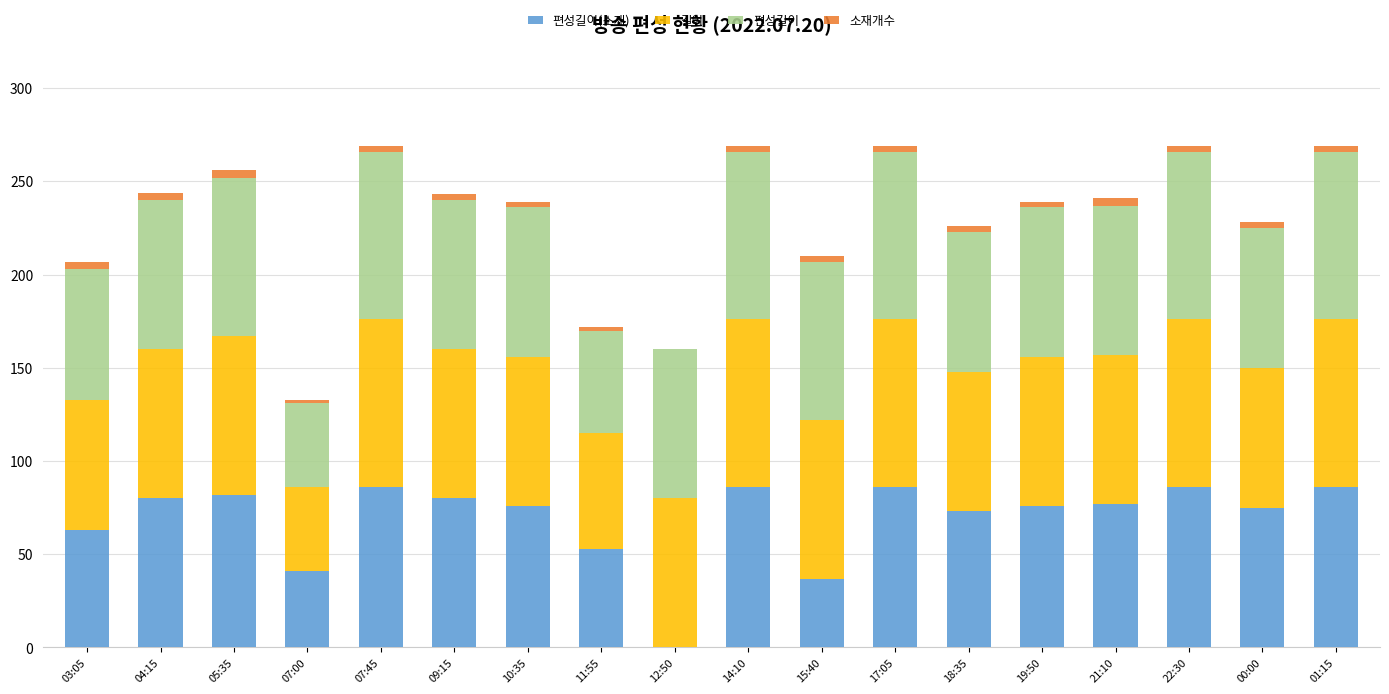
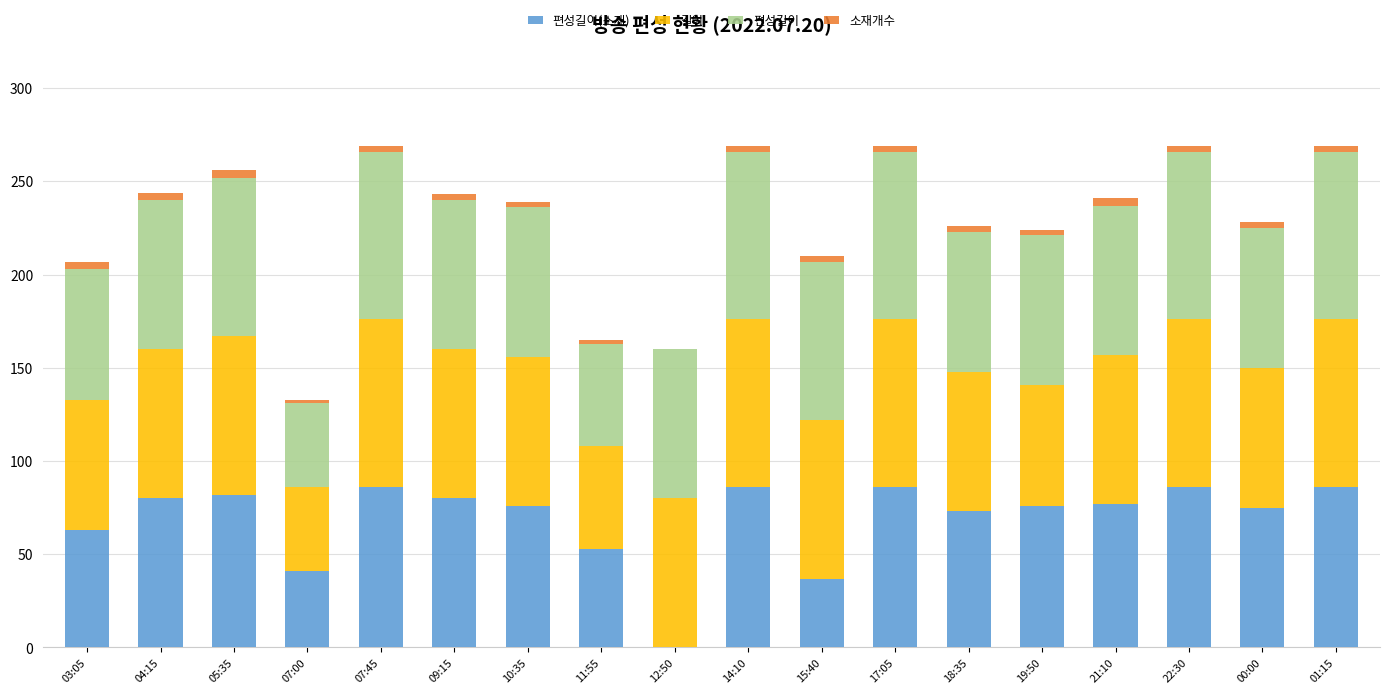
길이, 11:55: 62 -> 55
길이, 19:50: 80 -> 65
